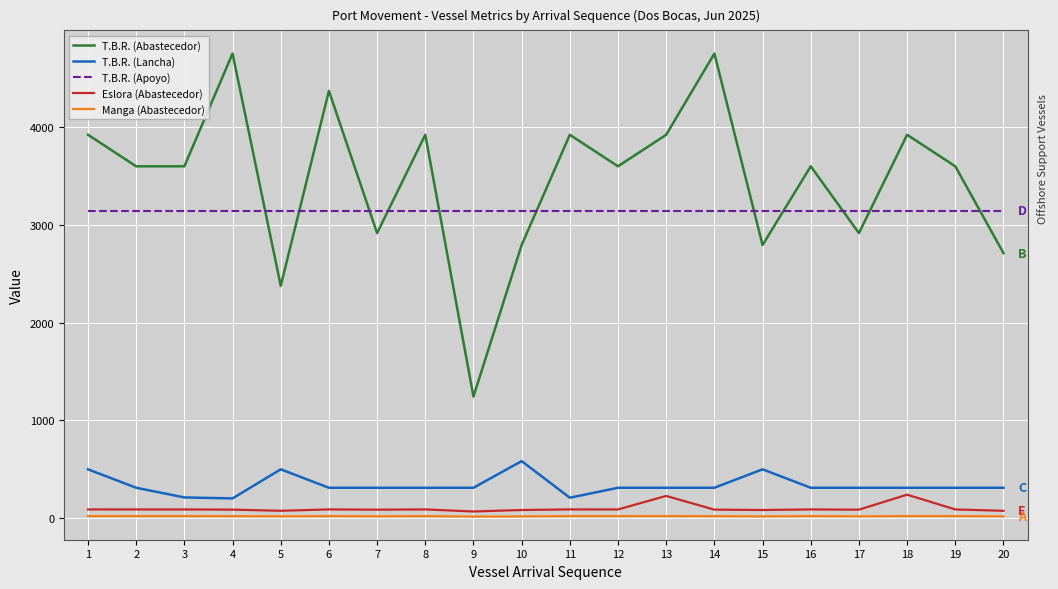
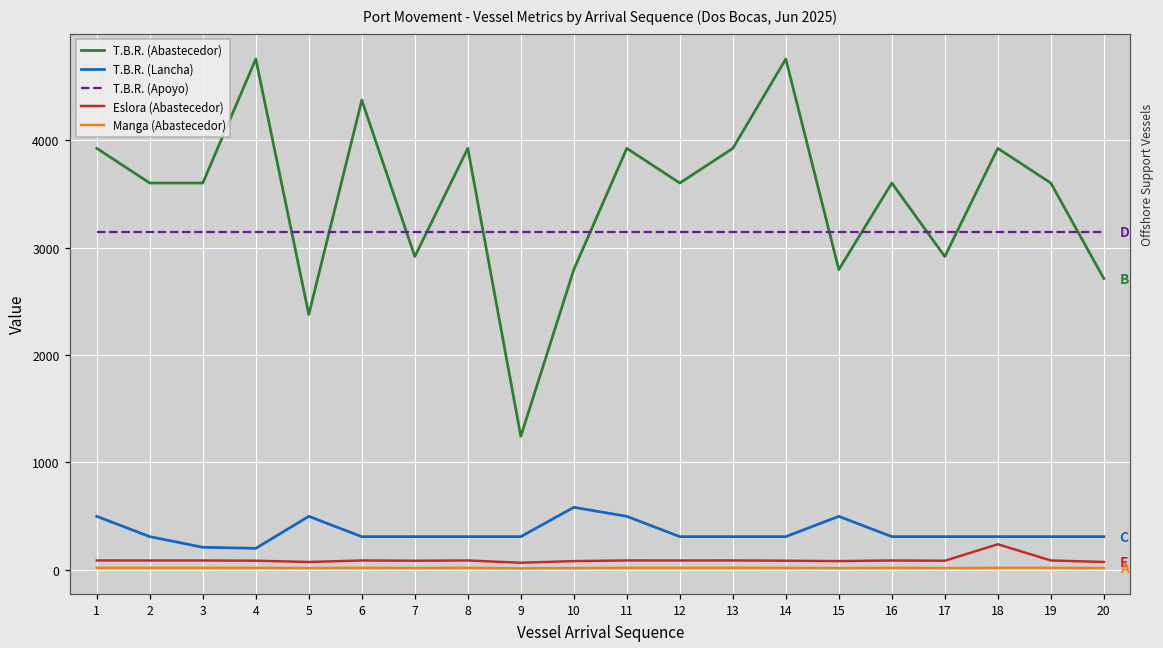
T.B.R. (Lancha), 11: 200 -> 500
Eslora (Abastecedor), 13: 200 -> 100
